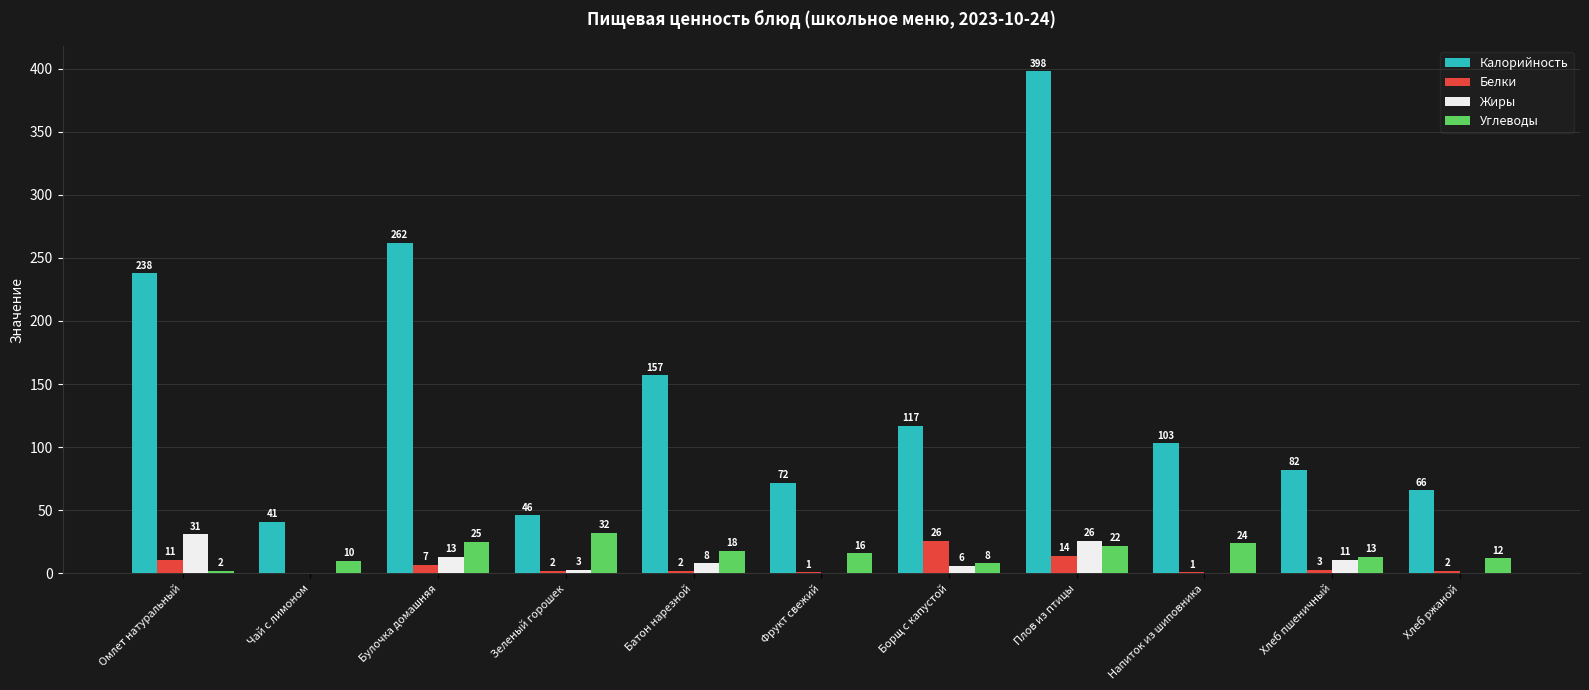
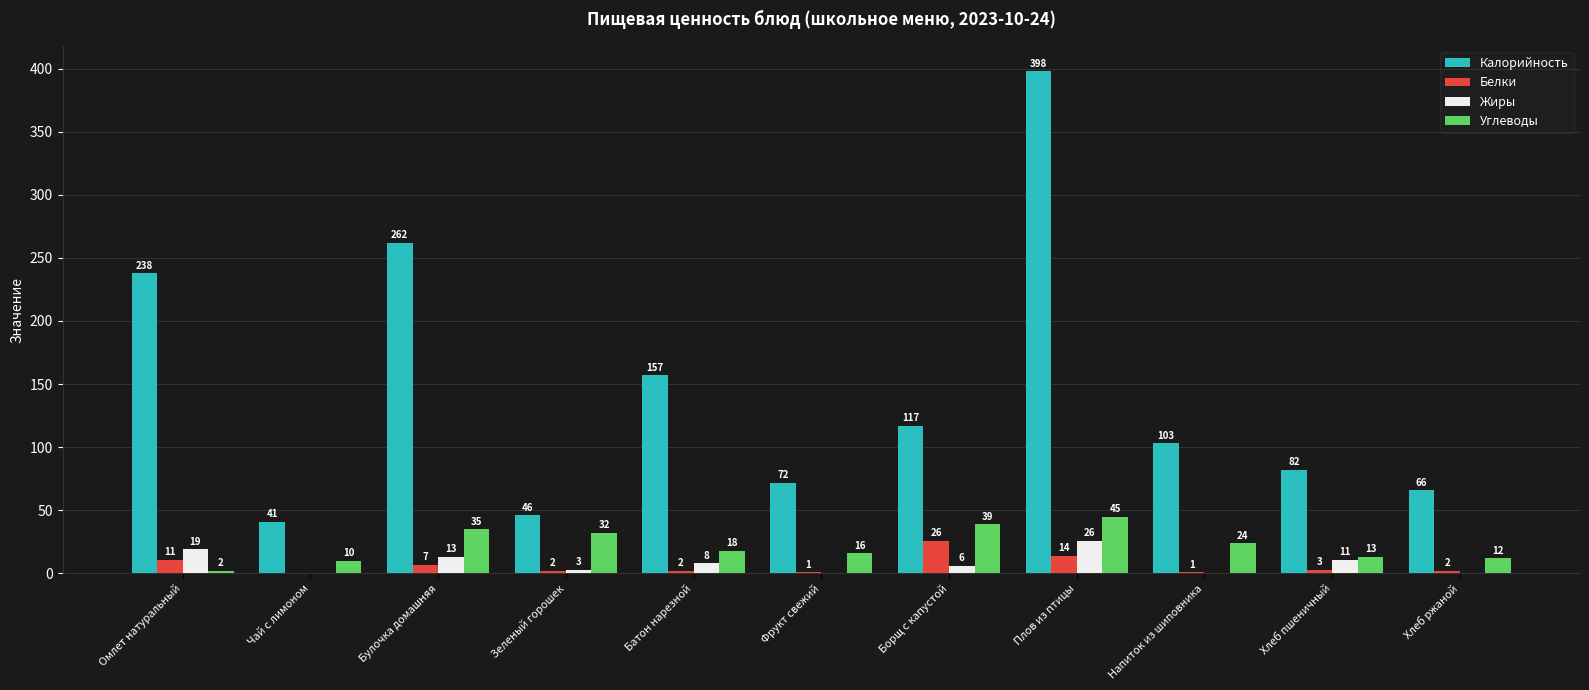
Жиры, Омлет натуральный: 31 -> 19
Углеводы, Булочка домашняя: 25 -> 35
Углеводы, Борщ с капустой: 8 -> 39
Углеводы, Плов из птицы: 22 -> 45
